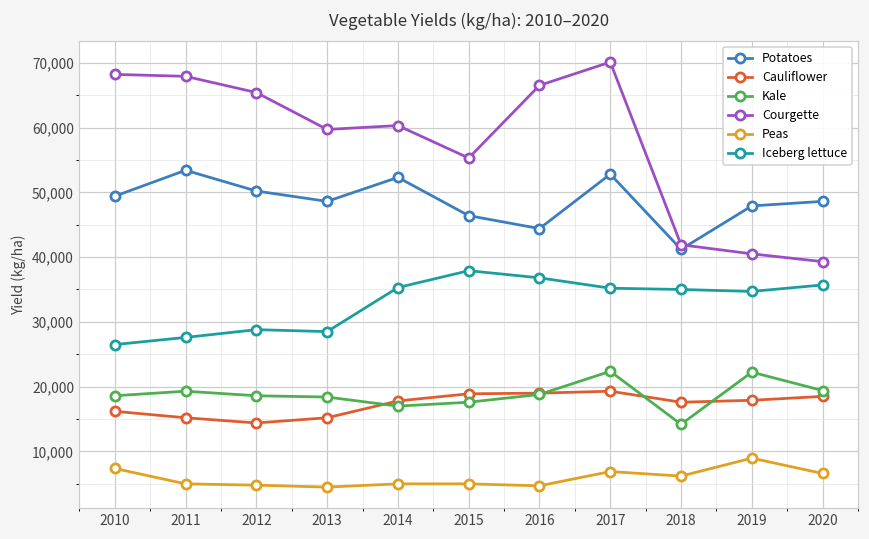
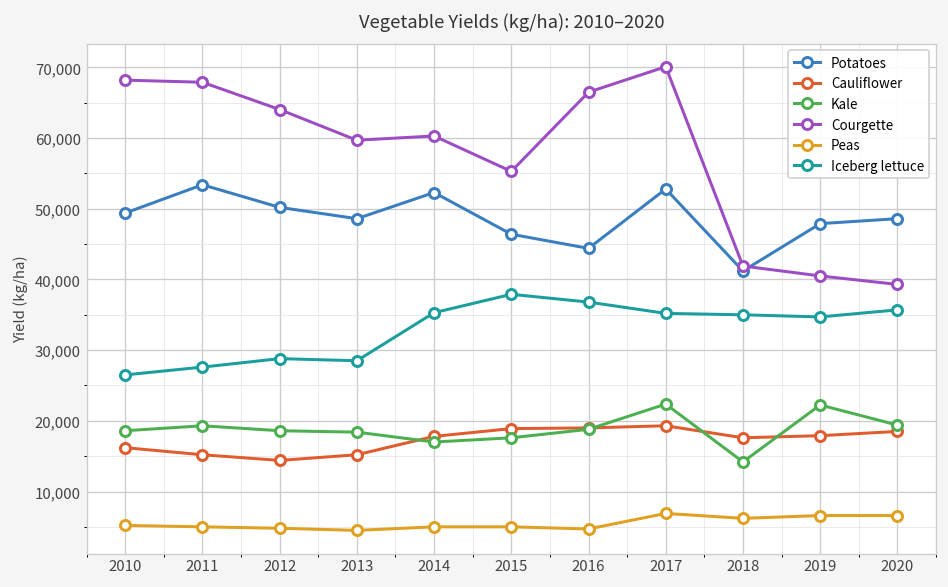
Peas, 2010: 7,000 -> 5,000
Courgette, 2012: 65,000 -> 64,000
Peas, 2019: 9,000 -> 7,000
